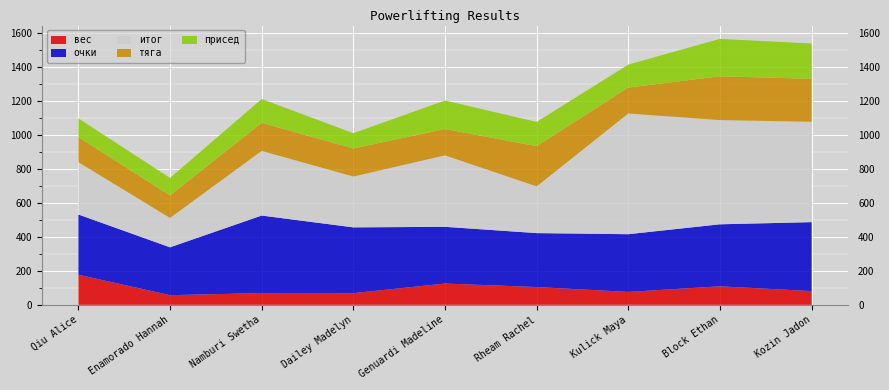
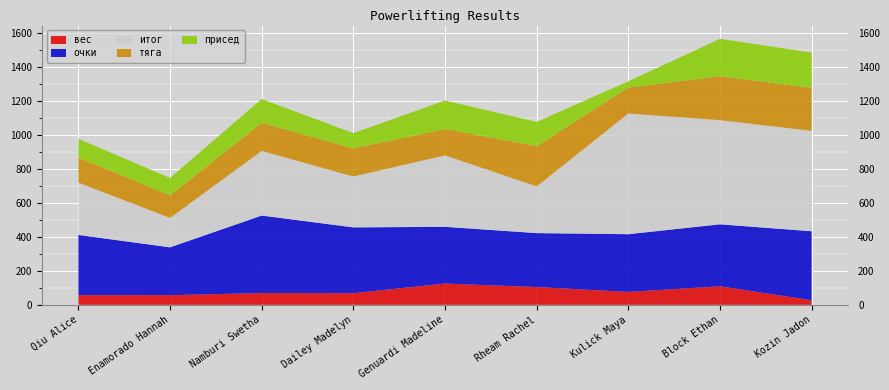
вес, Qiu Alice: 180 -> 60
присед, Kulick Maya: 140 -> 40
вес, Kozin Jadon: 80 -> 30
